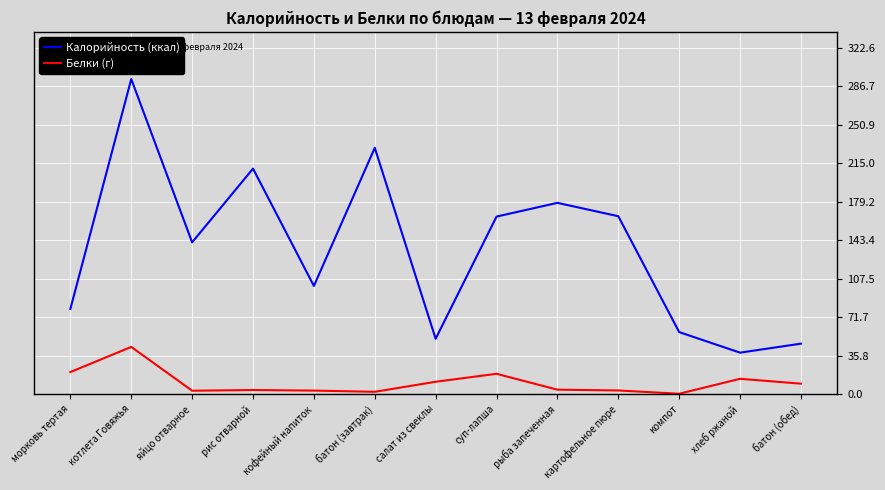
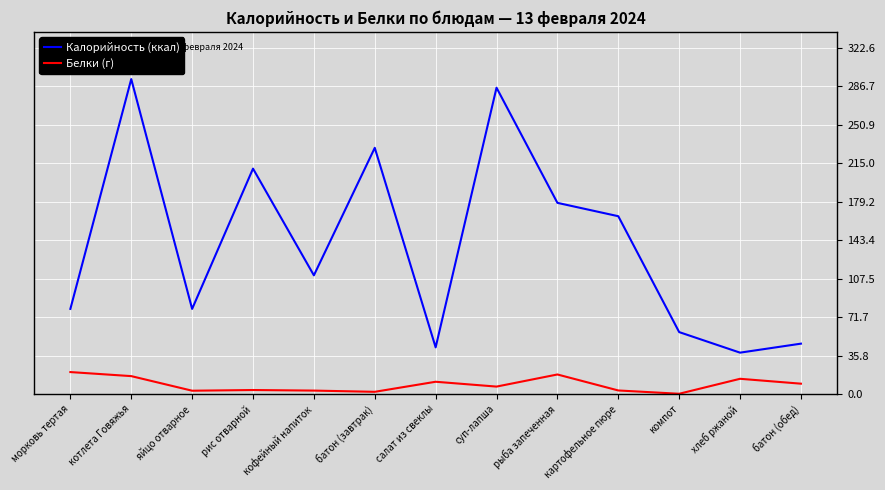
Белки (г), котлета Говяжья: 44 -> 17
Калорийность (ккал), яйцо отварное: 141 -> 79
Калорийность (ккал), кофейный напиток: 101 -> 111
Калорийность (ккал), салат из свеклы: 51 -> 43
Калорийность (ккал), суп-лапша: 165 -> 285
Белки (г), суп-лапша: 19 -> 7
Белки (г), рыба запеченная: 4 -> 18
